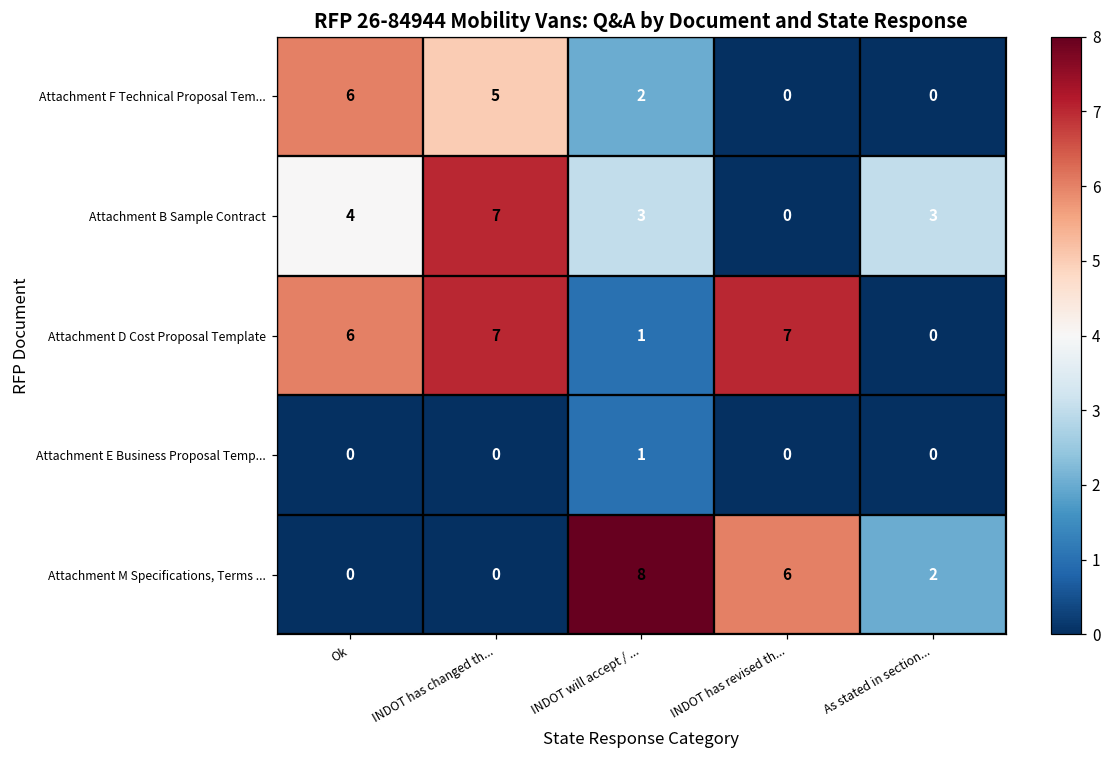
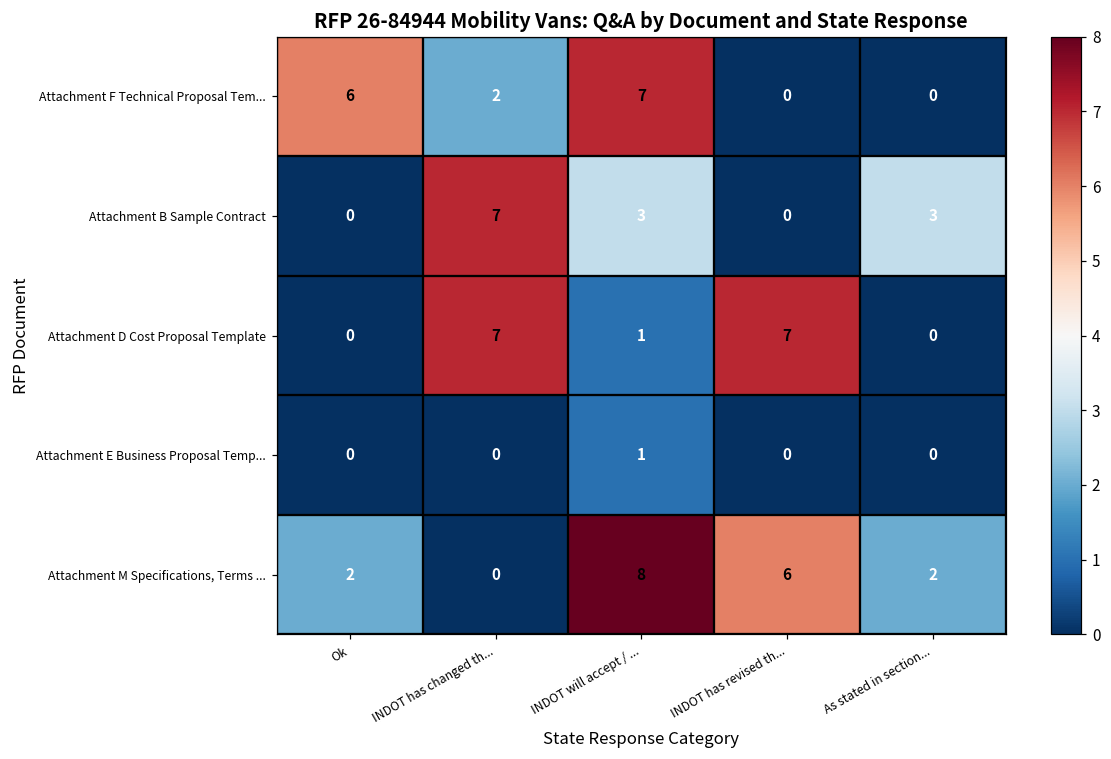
Attachment F Technical Proposal Tem..., INDOT has changed th...: 5 -> 2
Attachment F Technical Proposal Tem..., INDOT will accept / ...: 2 -> 7
Attachment B Sample Contract, Ok: 4 -> 0
Attachment D Cost Proposal Template, Ok: 6 -> 0
Attachment M Specifications, Terms ..., Ok: 0 -> 2
